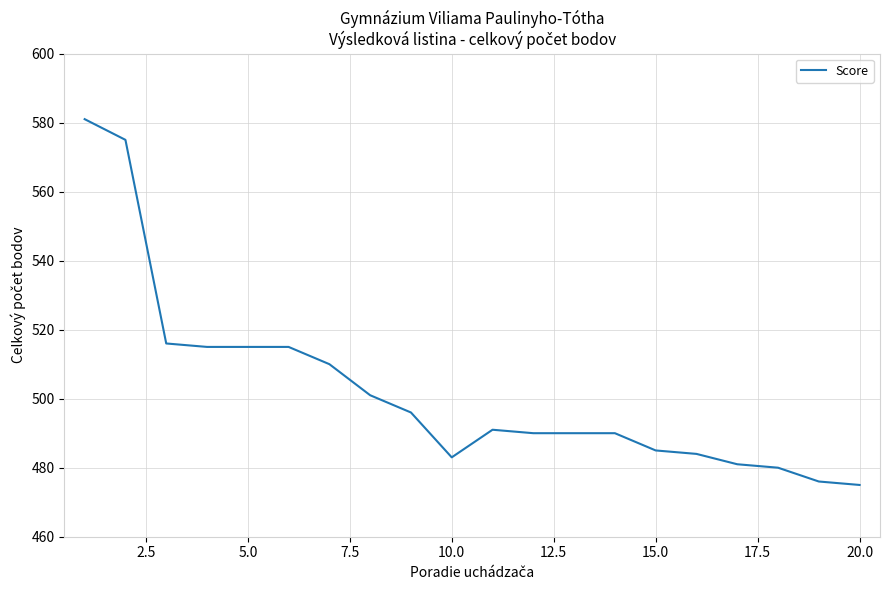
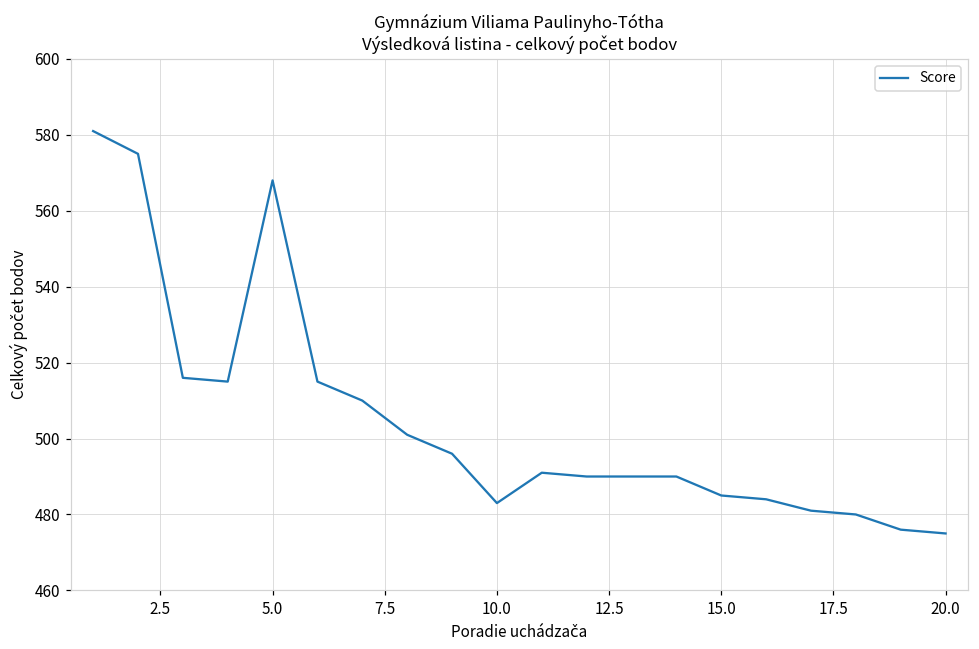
5.0: 515 -> 568
